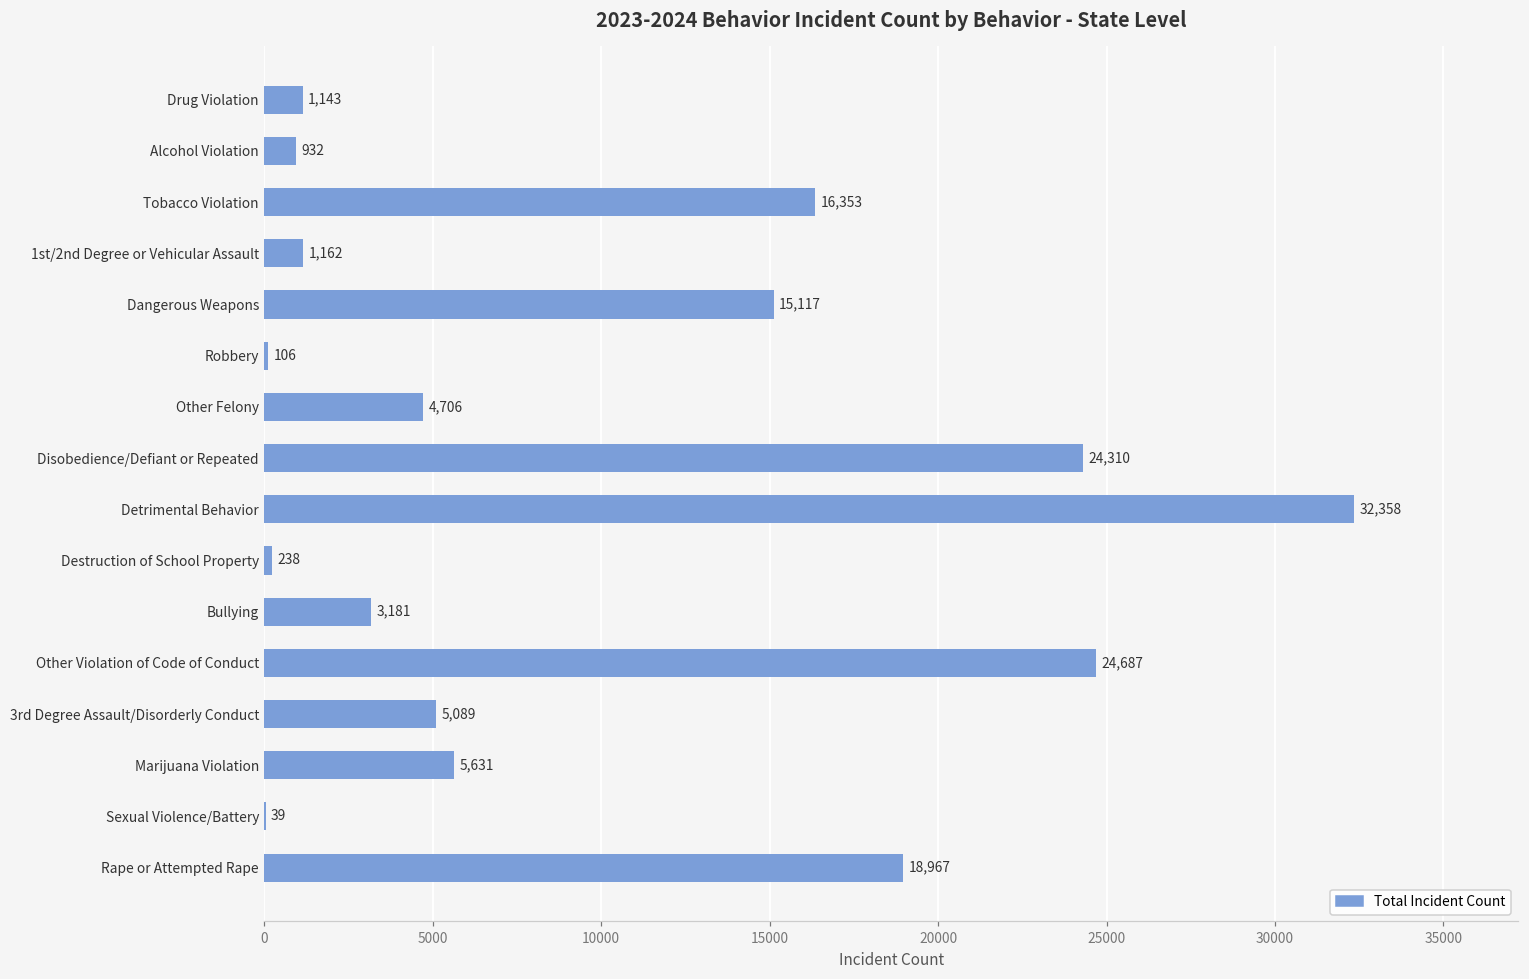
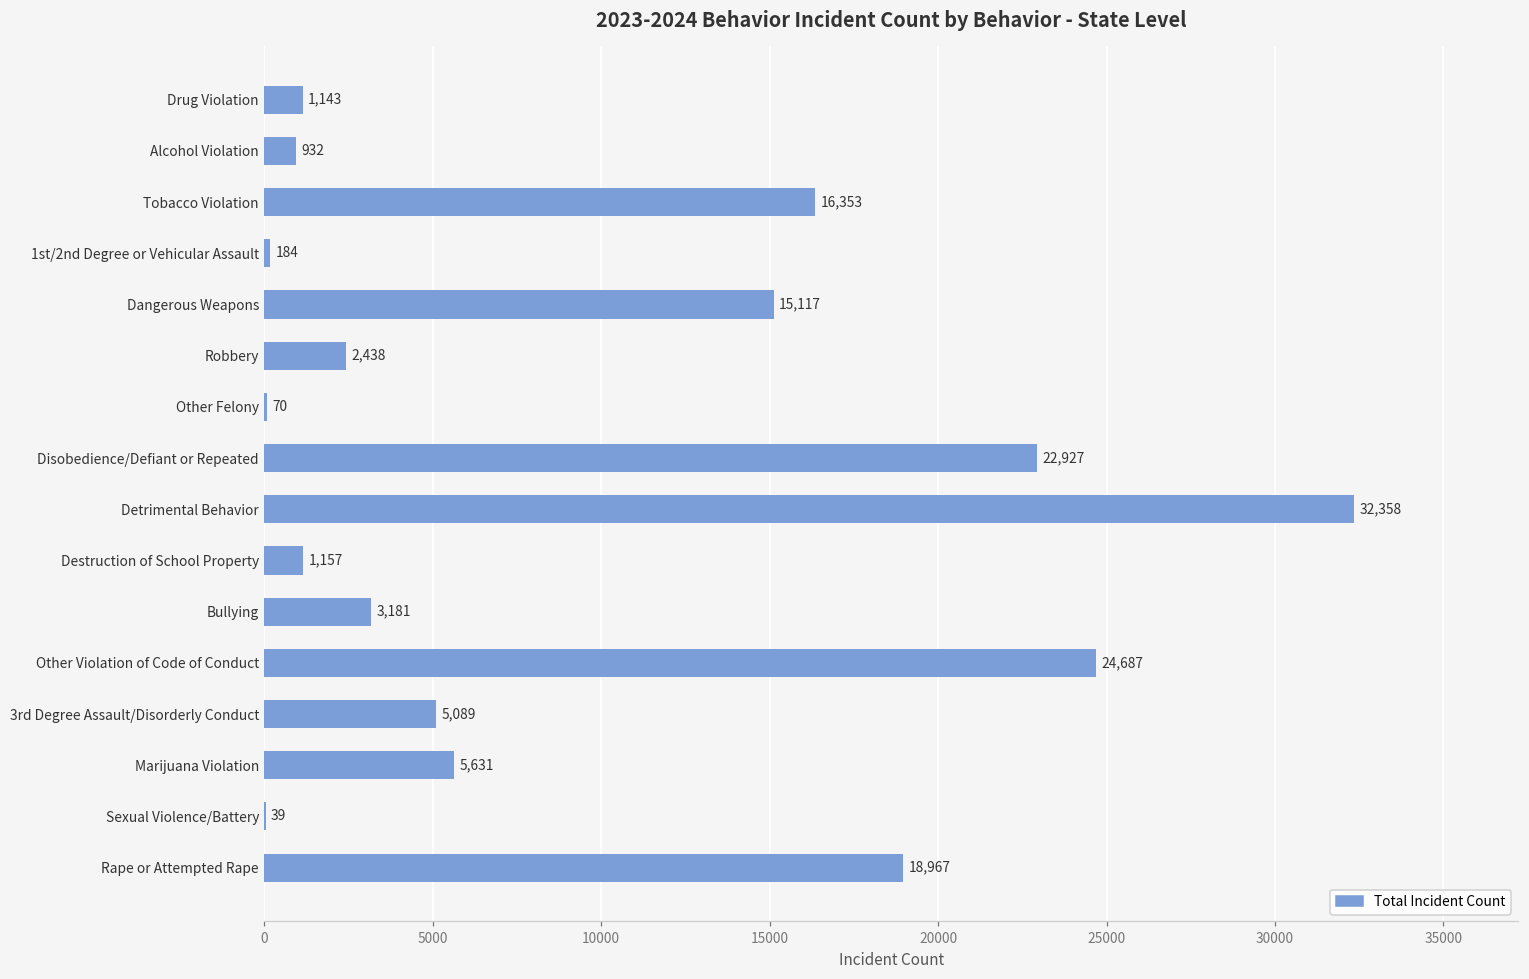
1st/2nd Degree or Vehicular Assault: 1,162 -> 184
Robbery: 106 -> 2,438
Other Felony: 4,706 -> 70
Disobedience/Defiant or Repeated: 24,310 -> 22,927
Destruction of School Property: 238 -> 1,157
